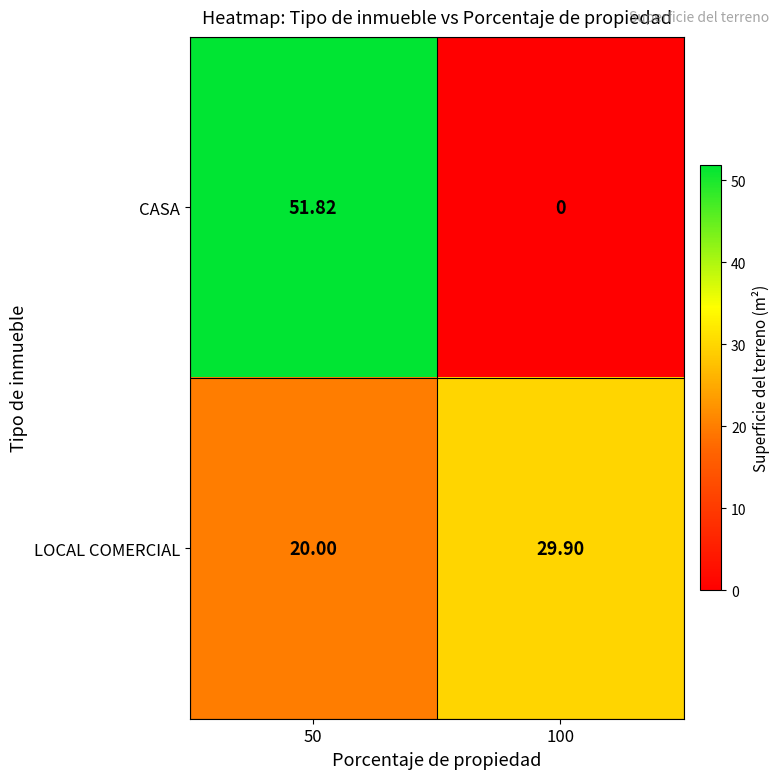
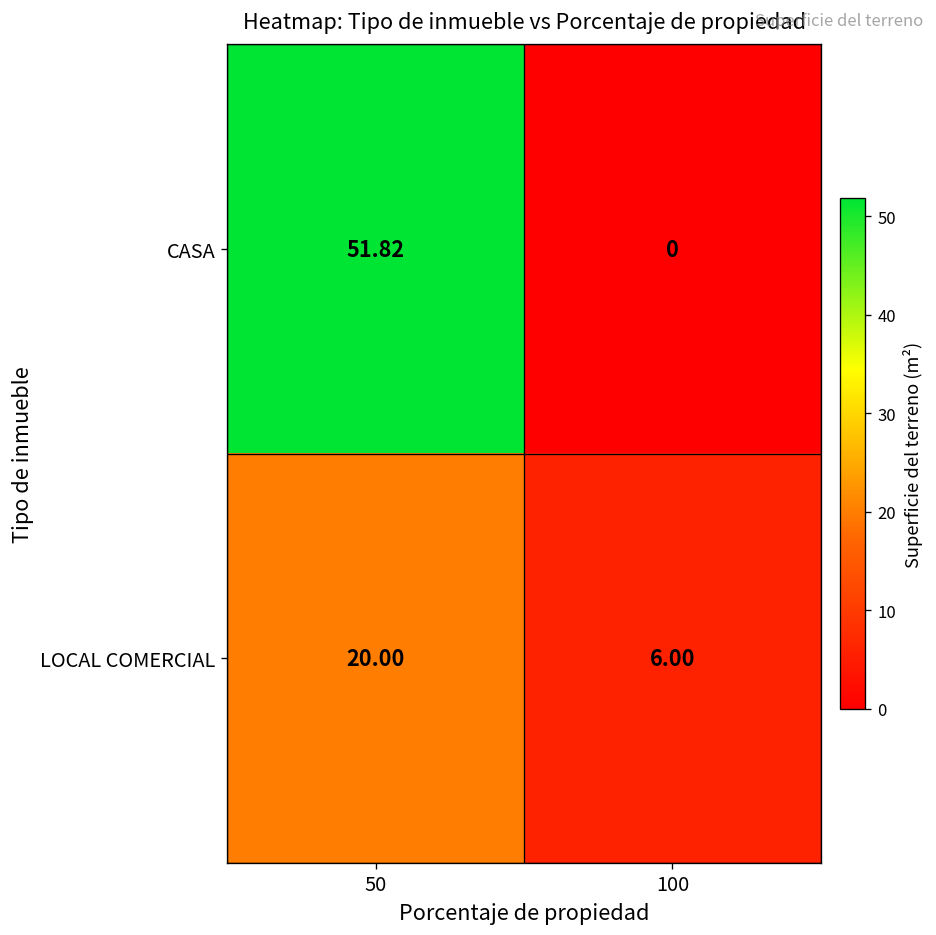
LOCAL COMERCIAL, 100: 29.90 -> 6.00
